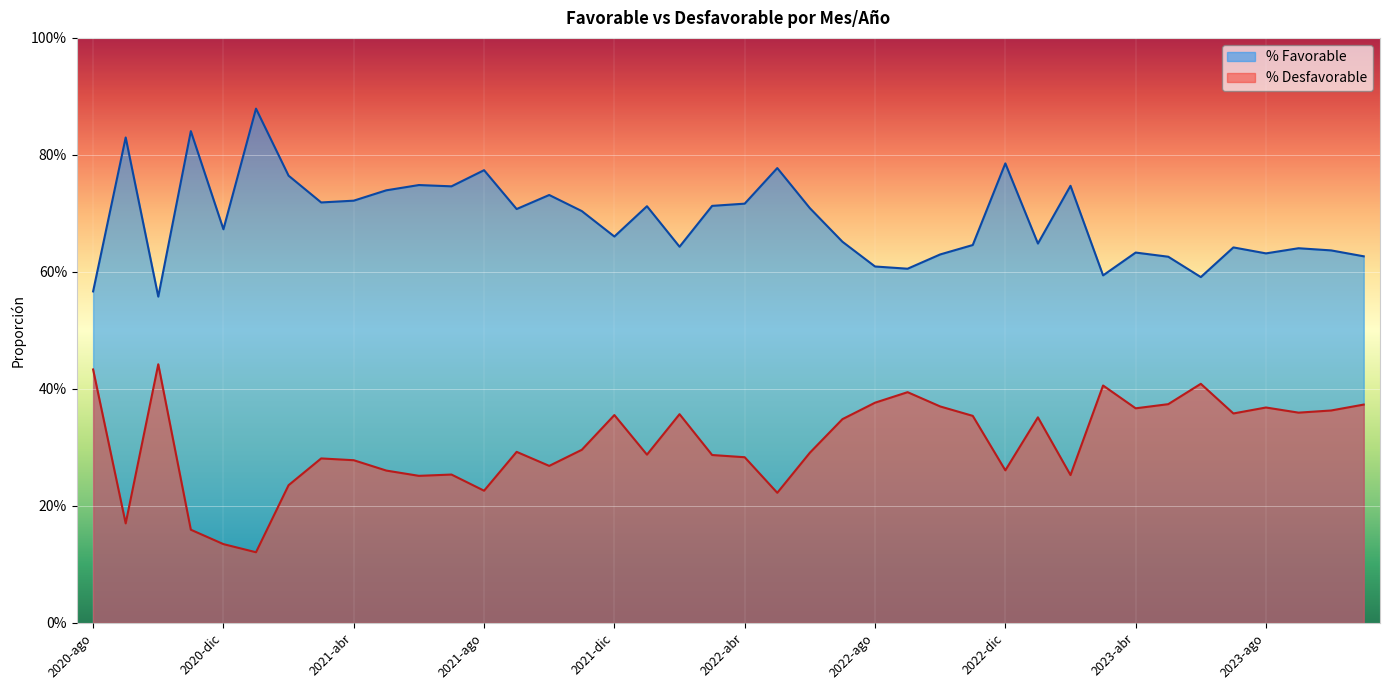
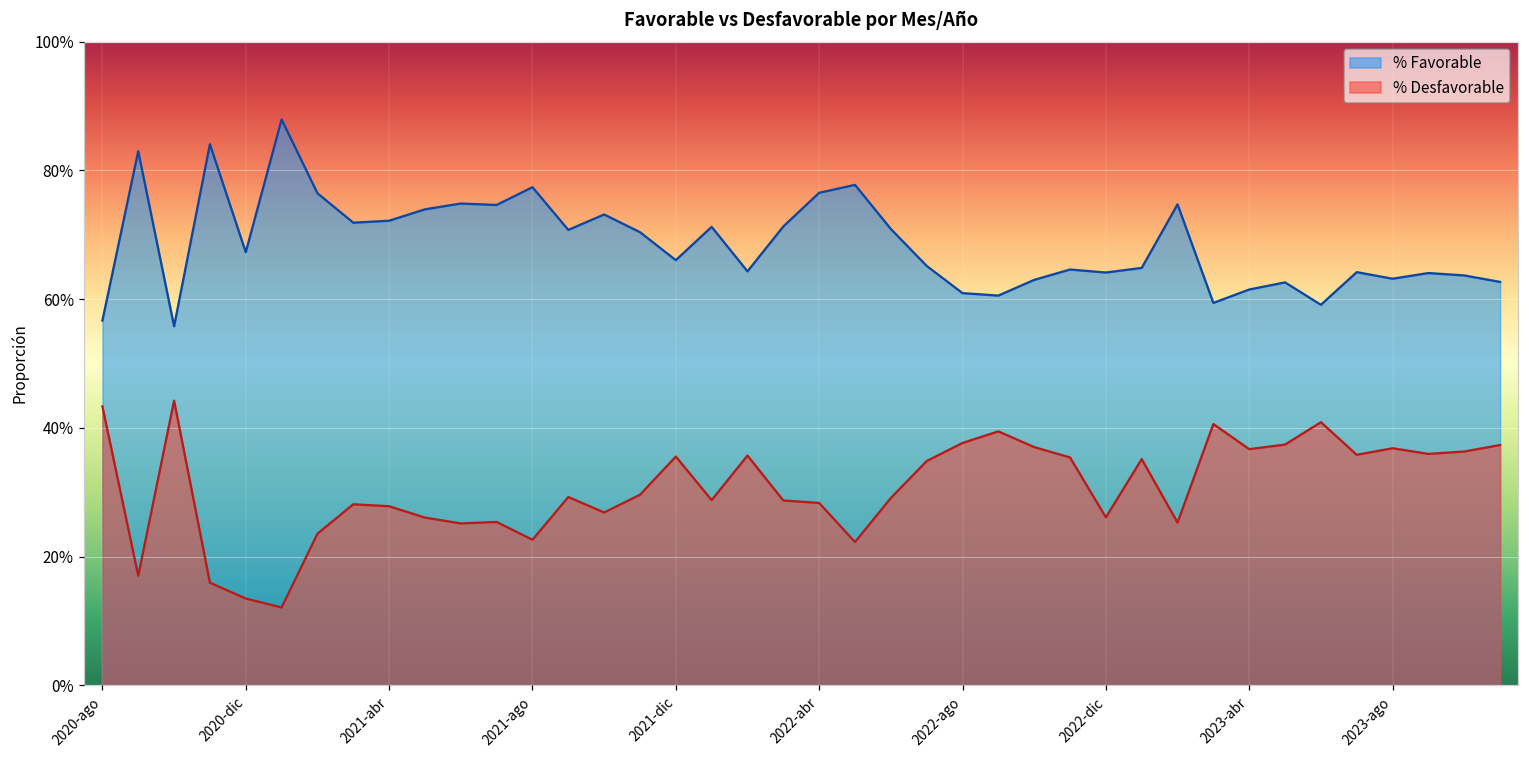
% Favorable, 2022-abr: 72% -> 77%
% Favorable, 2022-dic: 79% -> 64%
% Favorable, 2023-abr: 63% -> 61%
